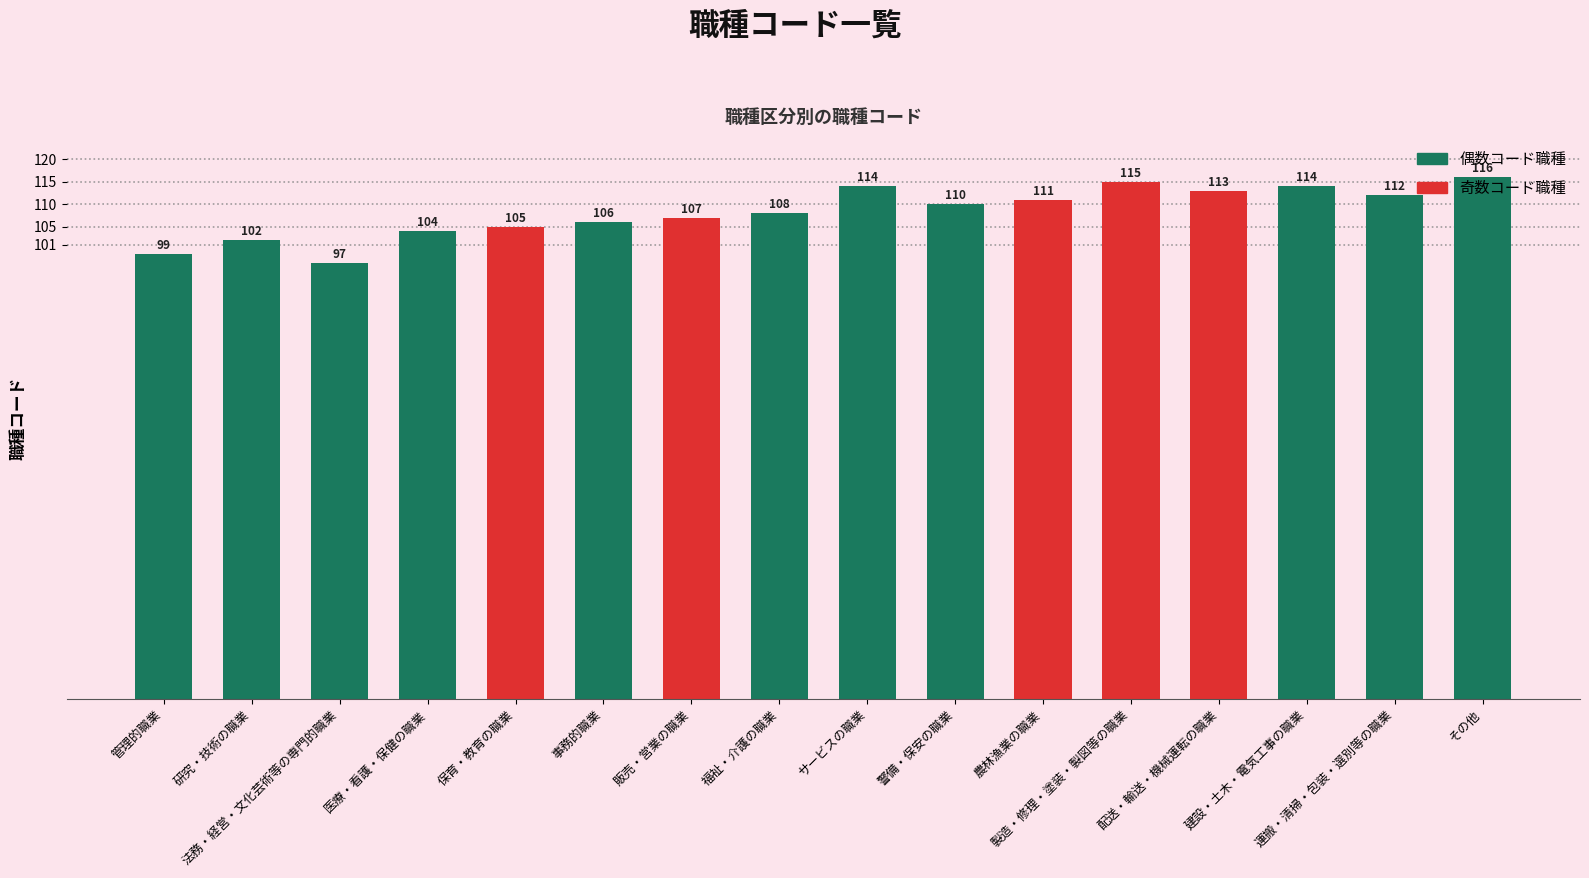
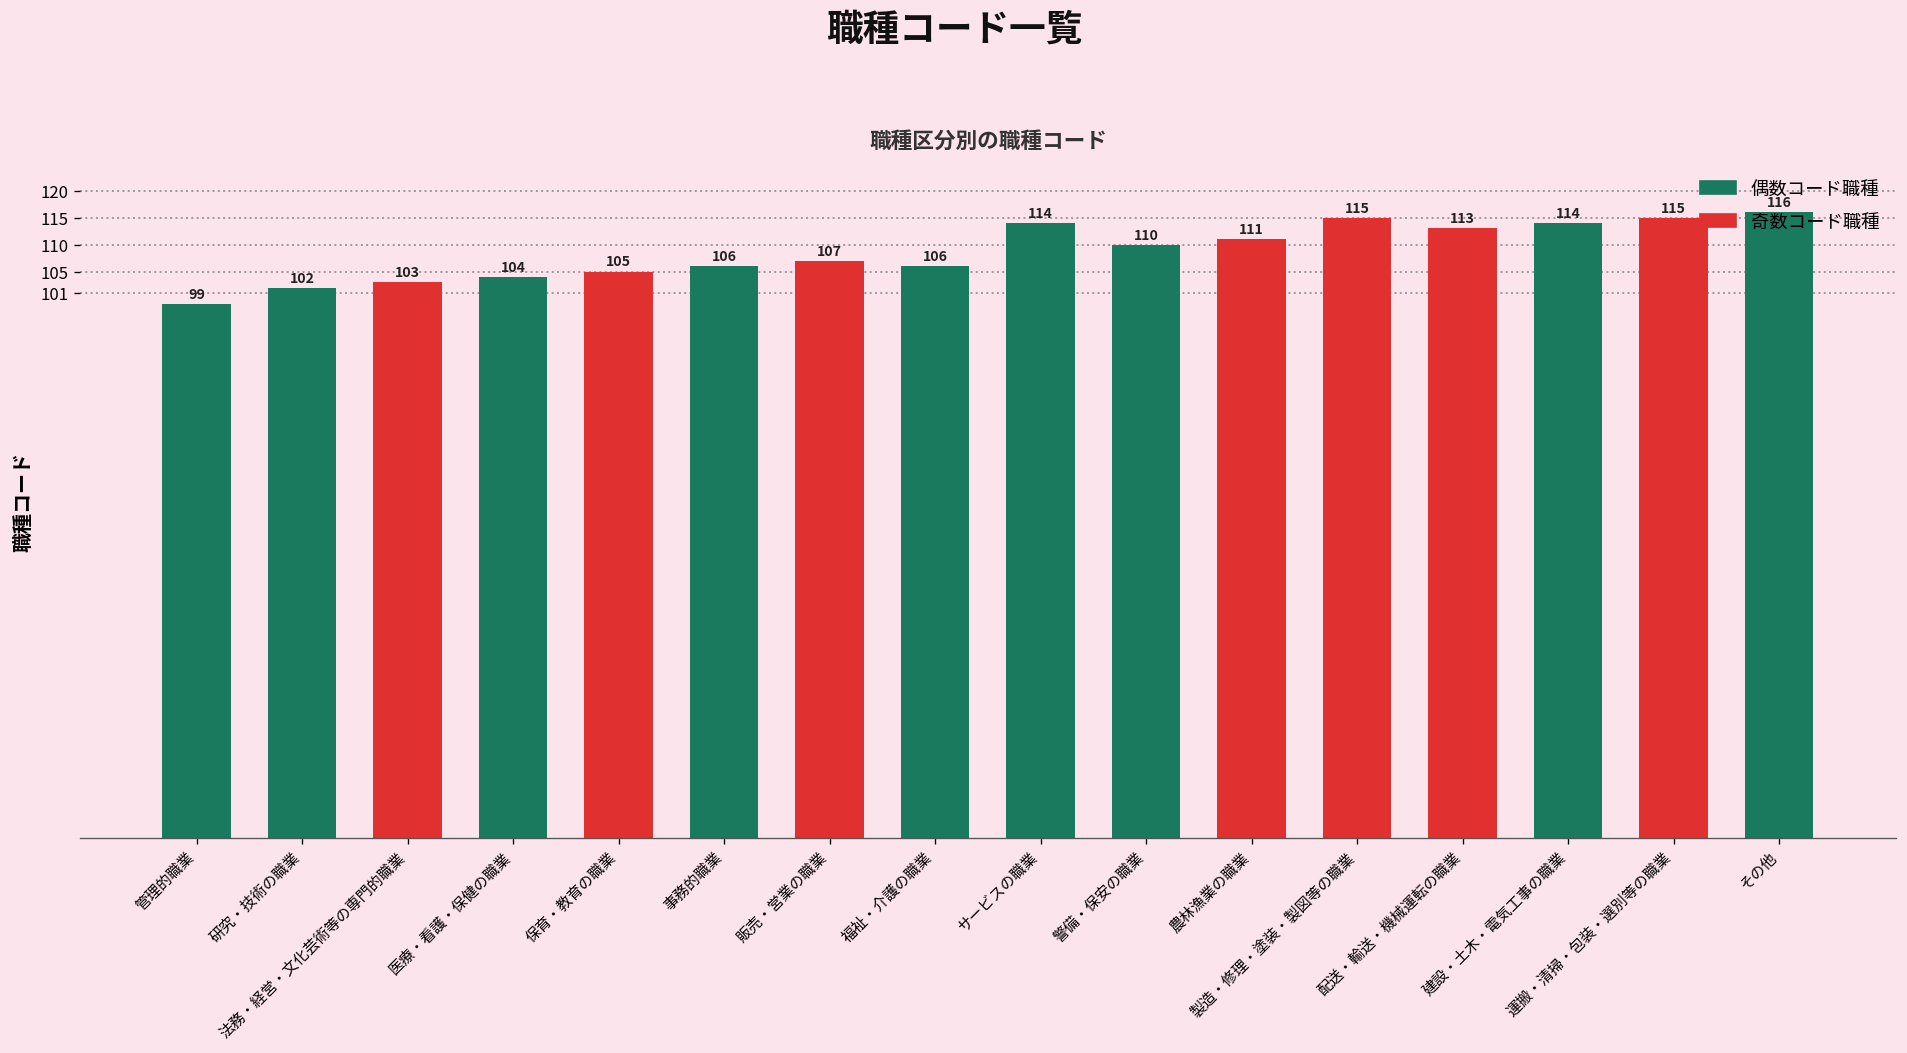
法務・経営・文化芸術等の専門的職業: 97 -> 103
福祉・介護の職業: 108 -> 106
運搬・清掃・包装・選別等の職業: 112 -> 115
